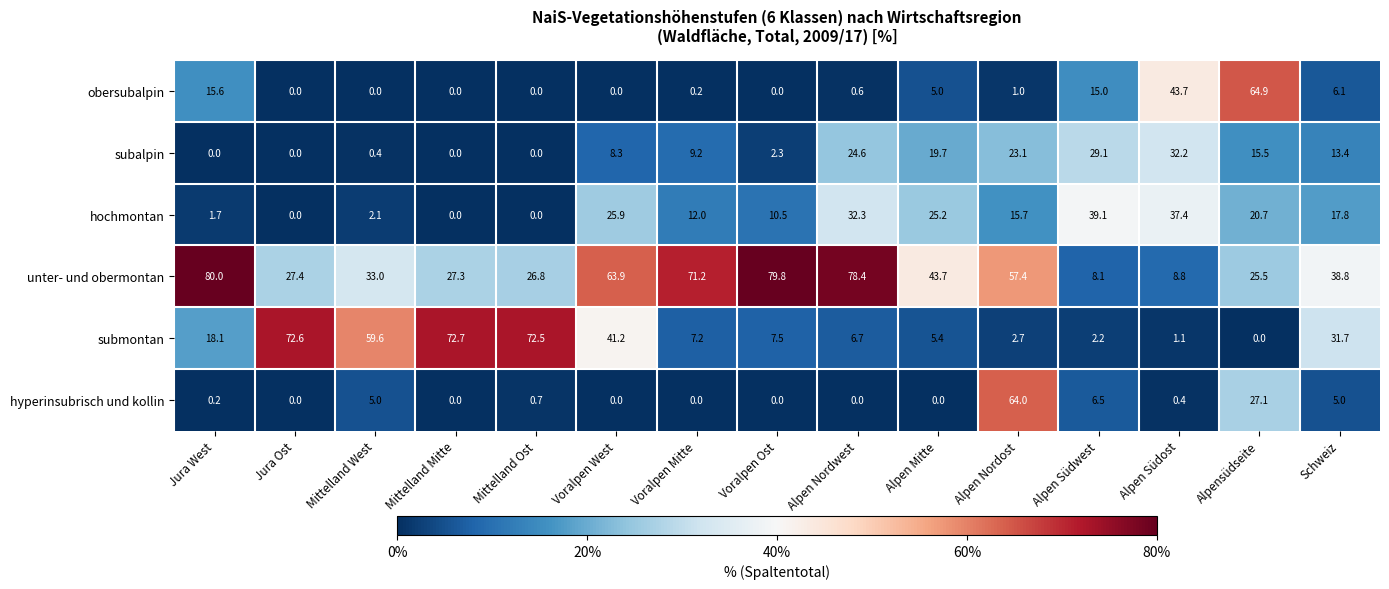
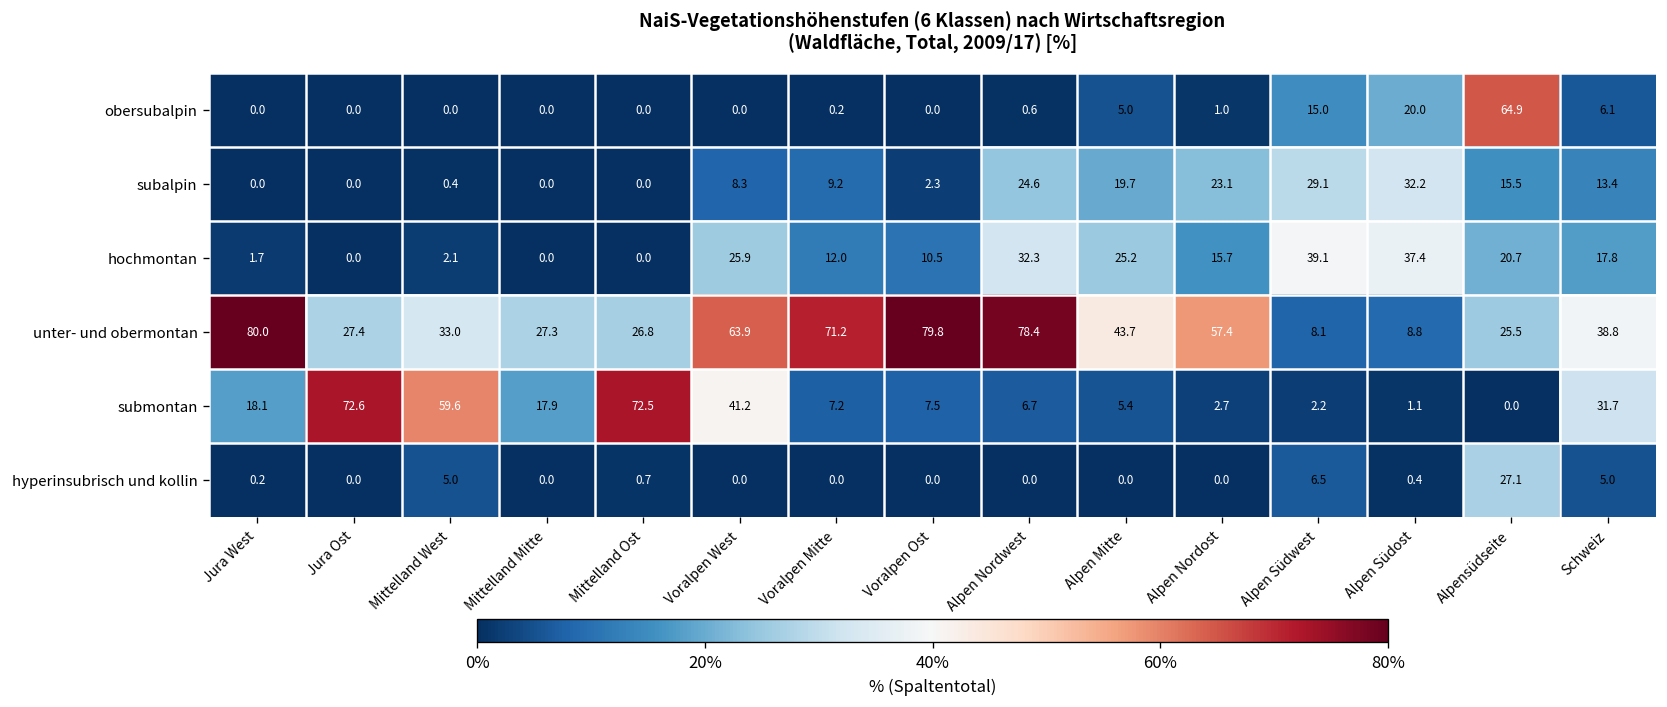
obersubalpin, Jura West: 15.6 -> 0.0
obersubalpin, Alpen Südost: 43.7 -> 20.0
submontan, Mittelland Mitte: 72.7 -> 17.9
hyperinsubrisch und kollin, Alpen Nordost: 64.0 -> 0.0
